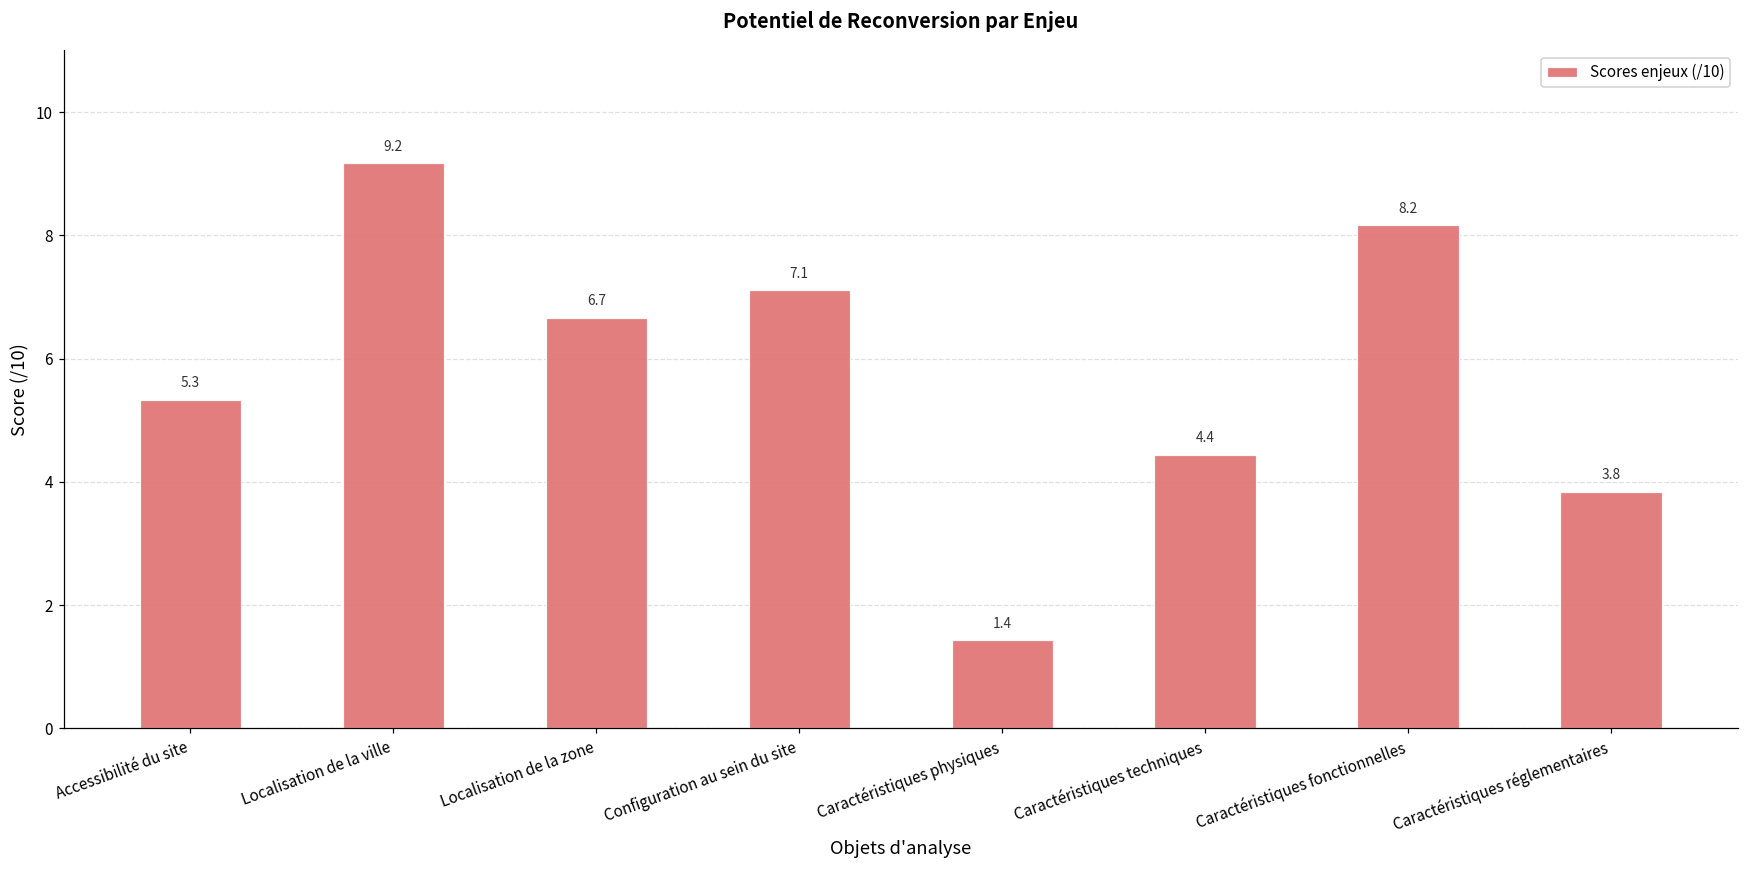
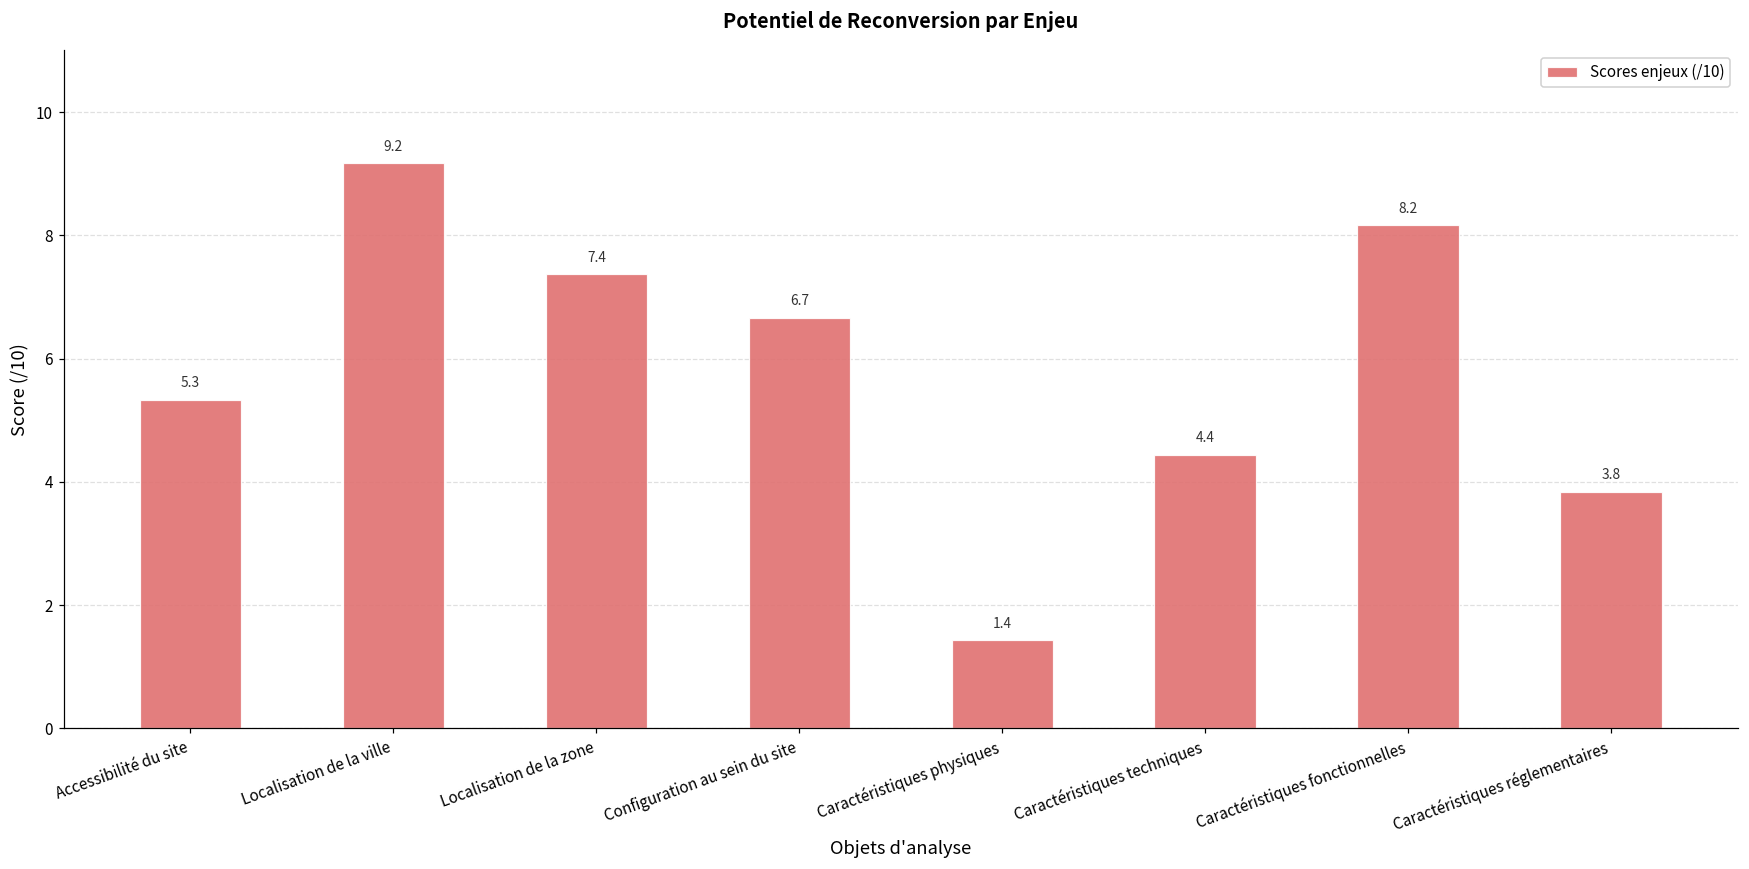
Localisation de la zone: 6.7 -> 7.4
Configuration au sein du site: 7.1 -> 6.7
